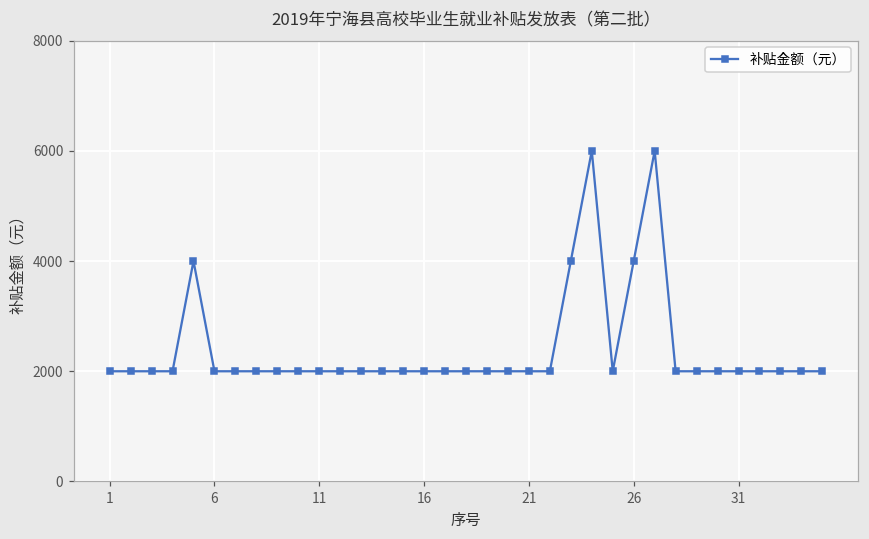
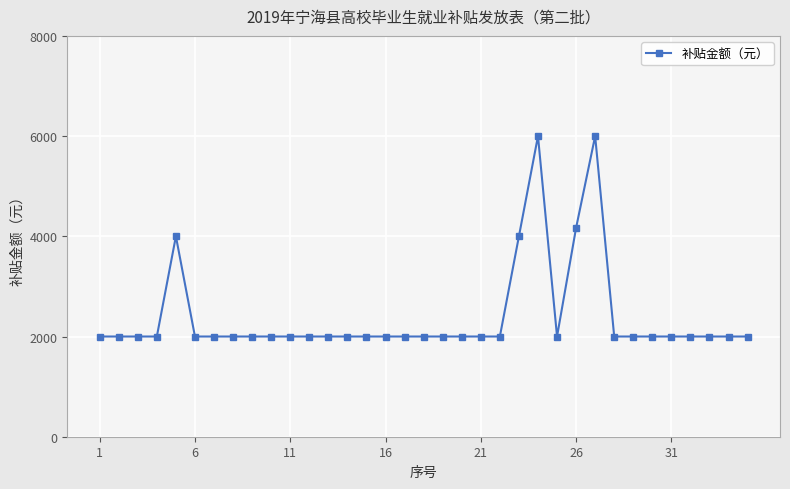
26: 4000 -> 4200
